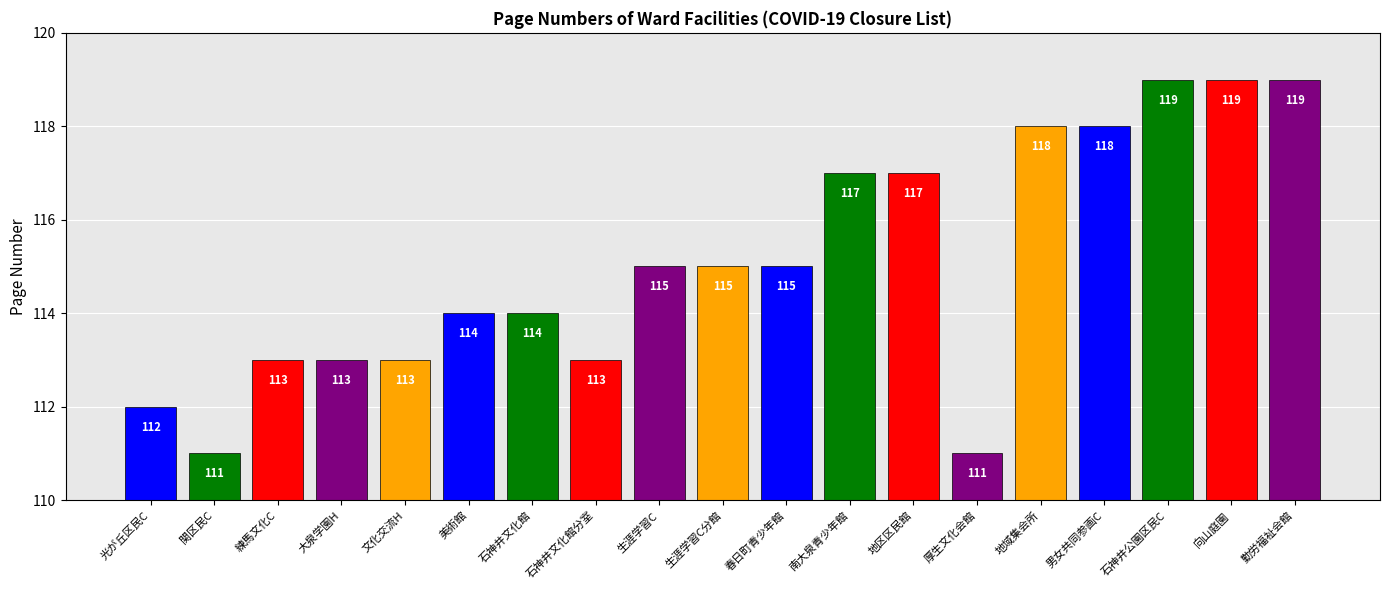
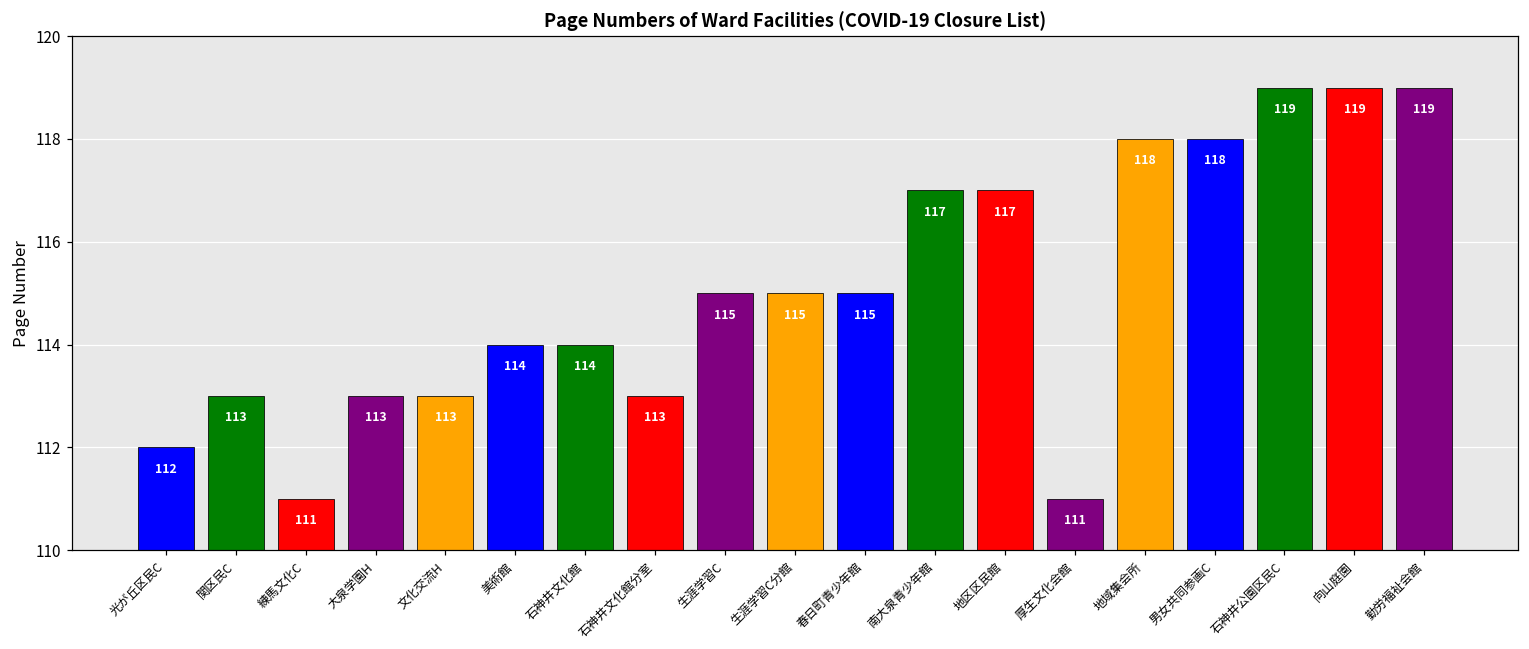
関区民C: 111 -> 113
練馬文化C: 113 -> 111
